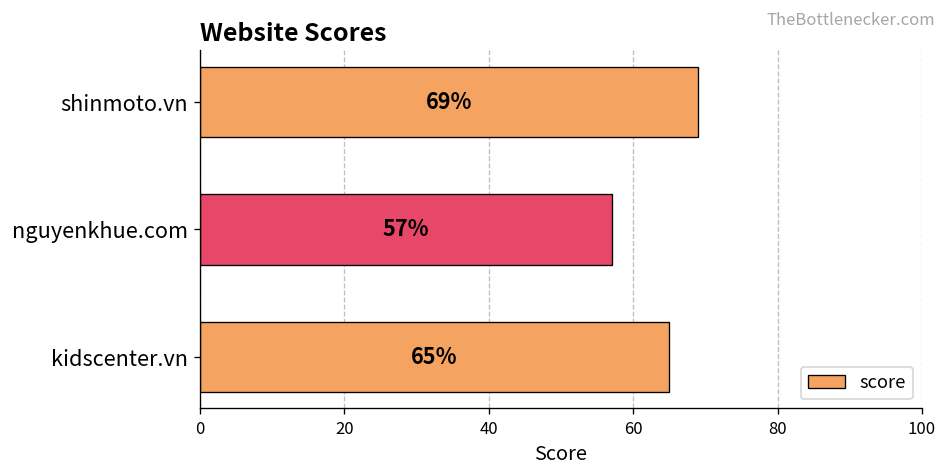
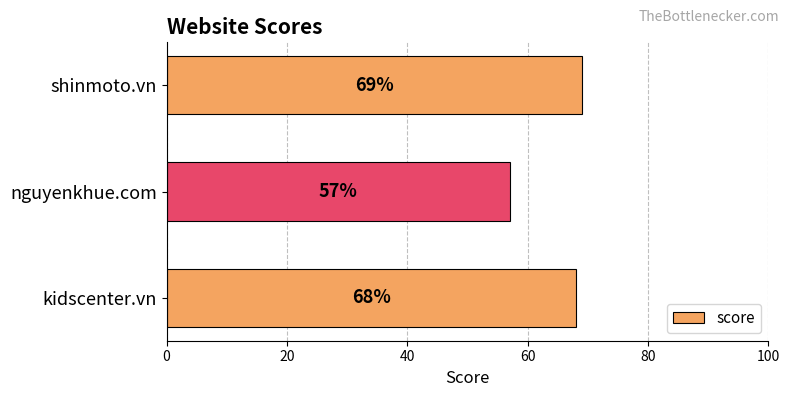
kidscenter.vn: 65% -> 68%
